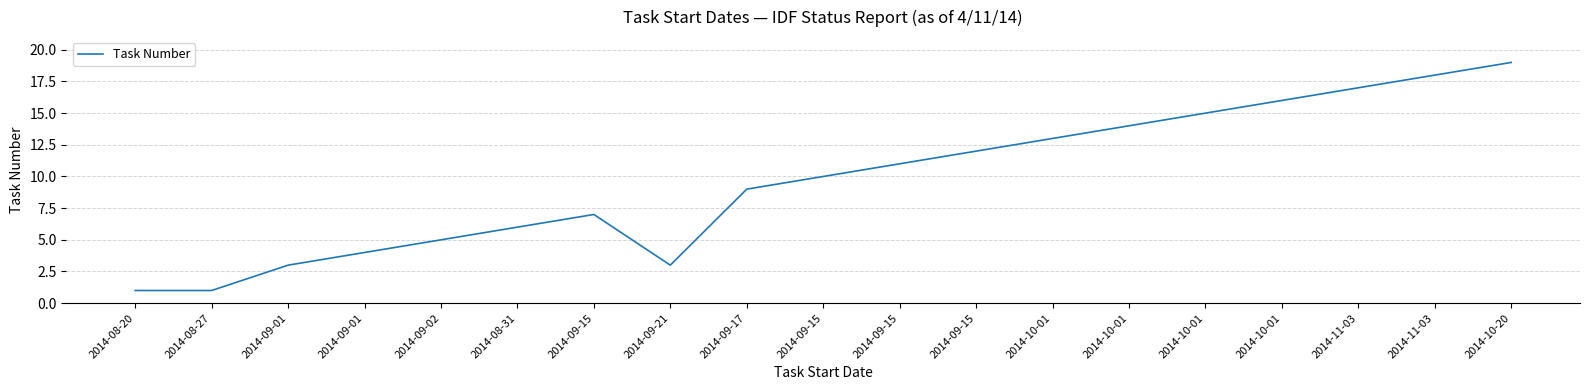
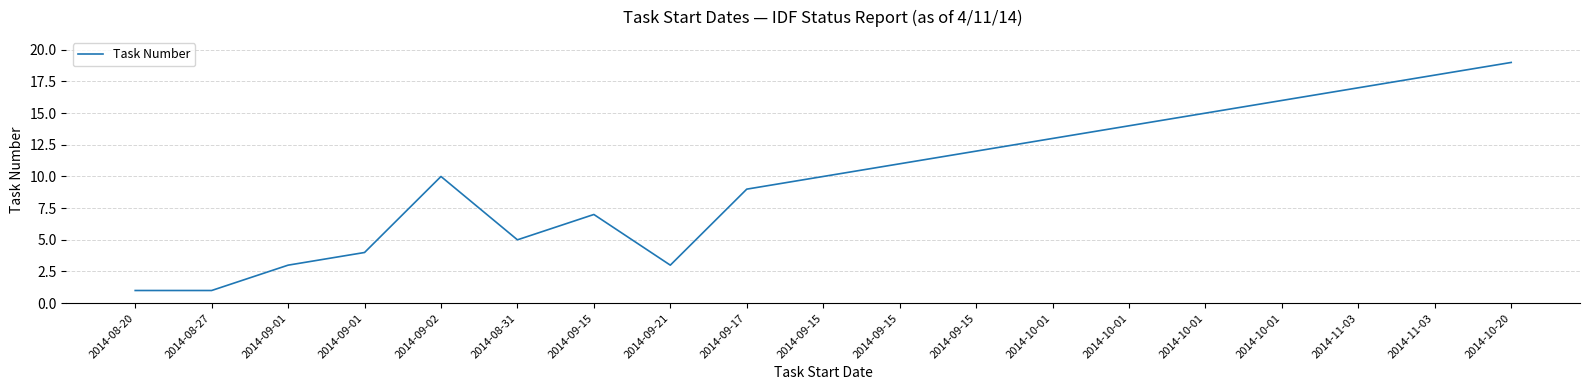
2014-09-02: 5 -> 10
2014-08-31: 6 -> 5
